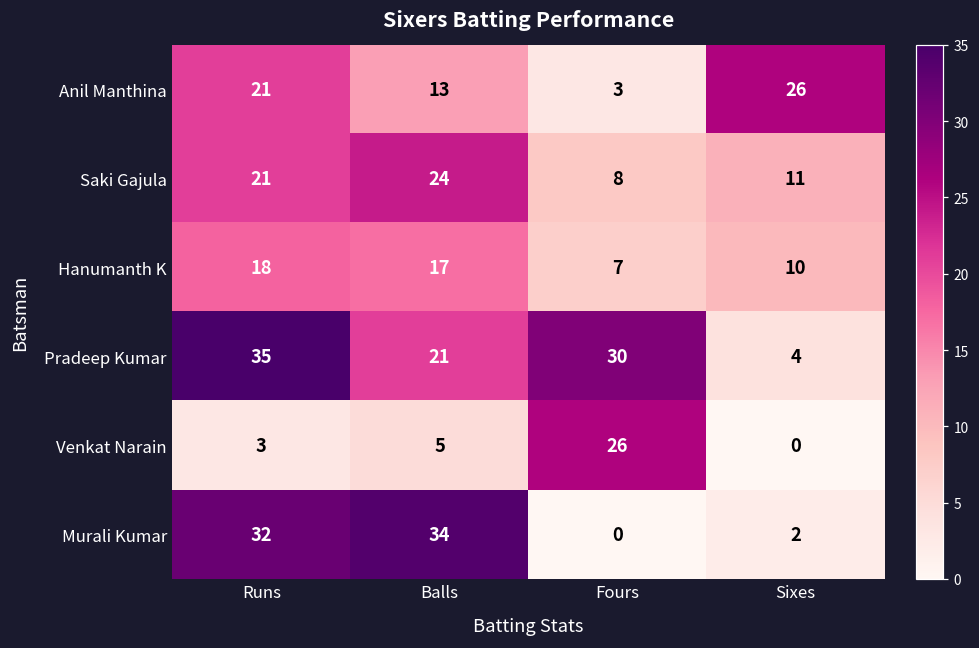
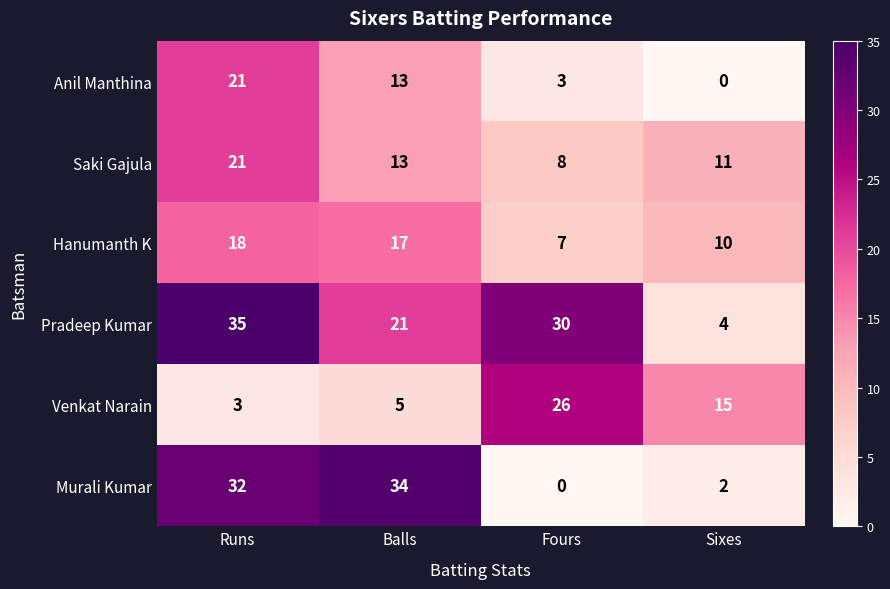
Anil Manthina, Sixes: 26 -> 0
Saki Gajula, Balls: 24 -> 13
Venkat Narain, Sixes: 0 -> 15
